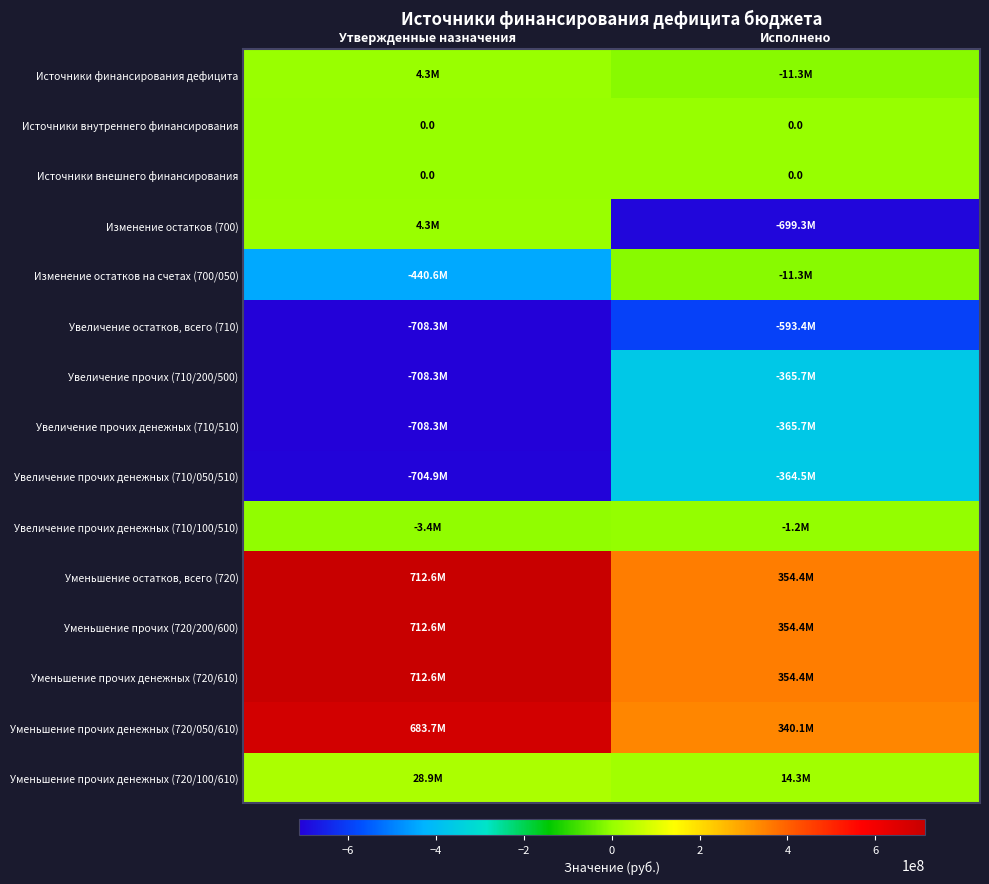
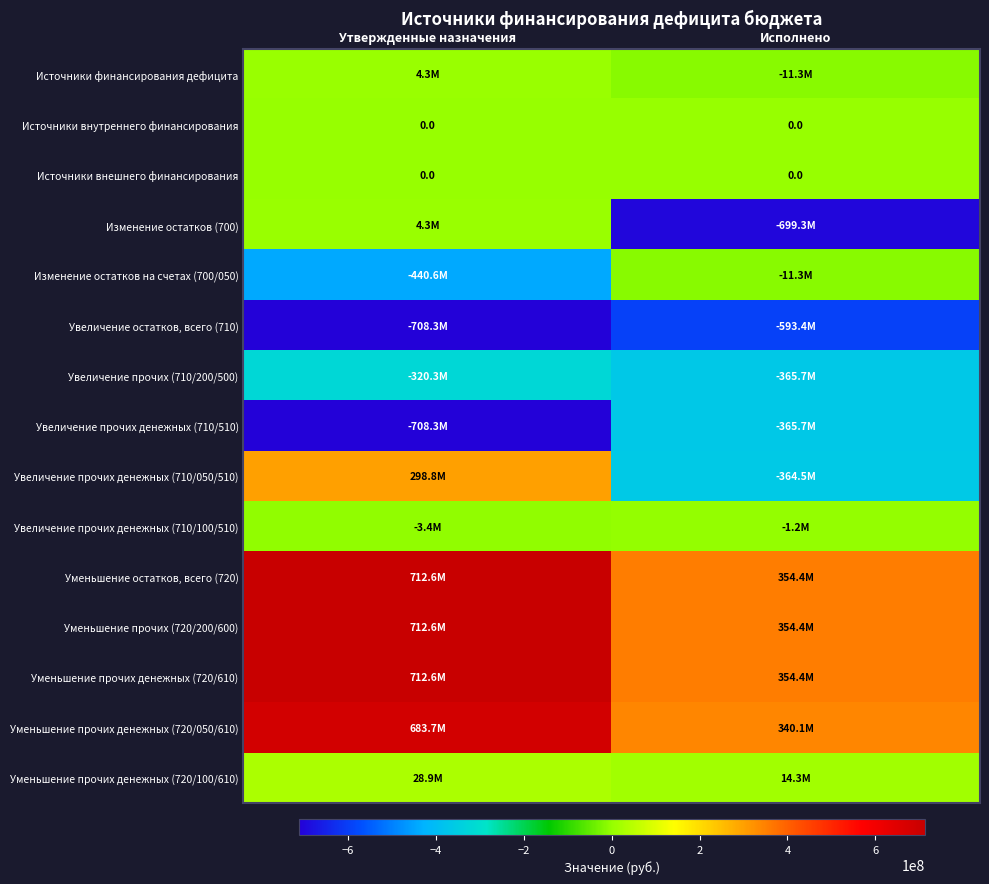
Увеличение прочих (710/200/500), Утвержденные назначения: -708.3M -> -320.3M
Увеличение прочих денежных (710/050/510), Утвержденные назначения: -704.9M -> 298.8M
